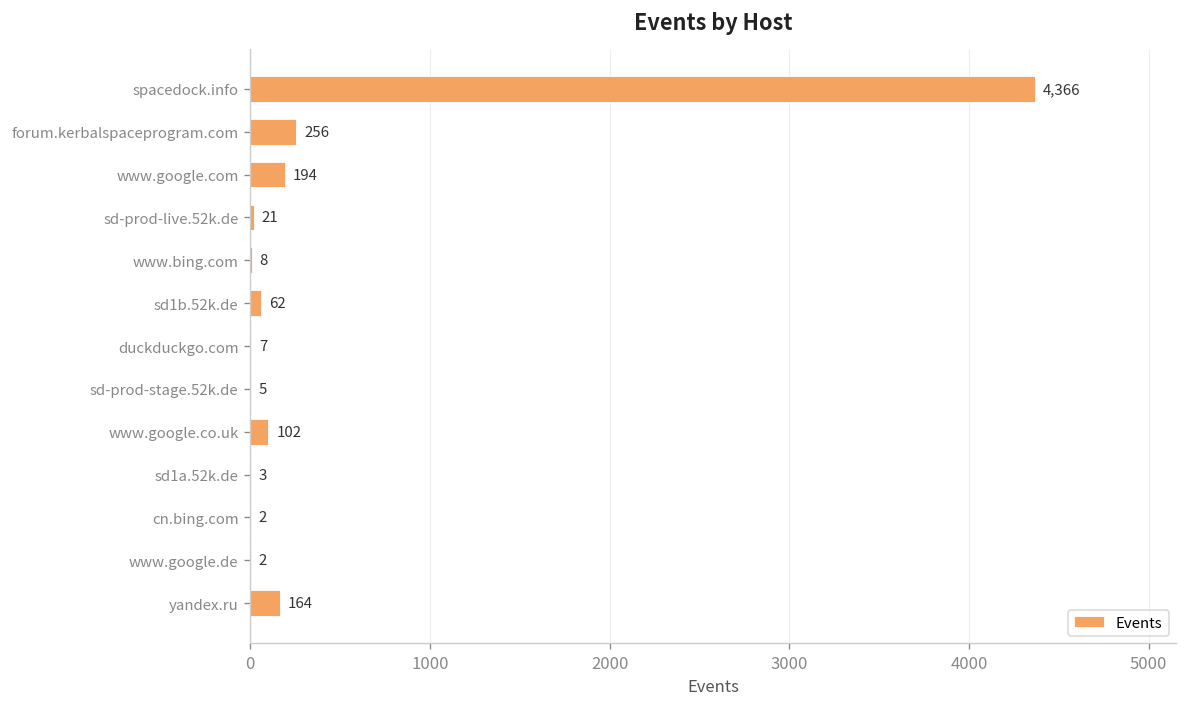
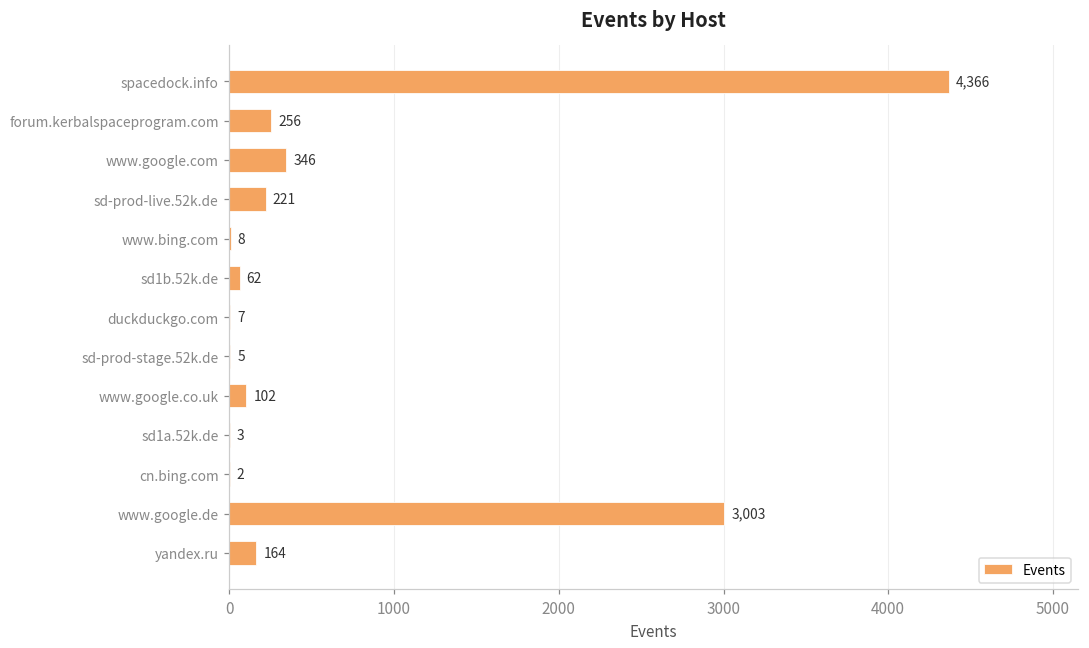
www.google.com: 194 -> 346
sd-prod-live.52k.de: 21 -> 221
www.google.de: 2 -> 3,003
